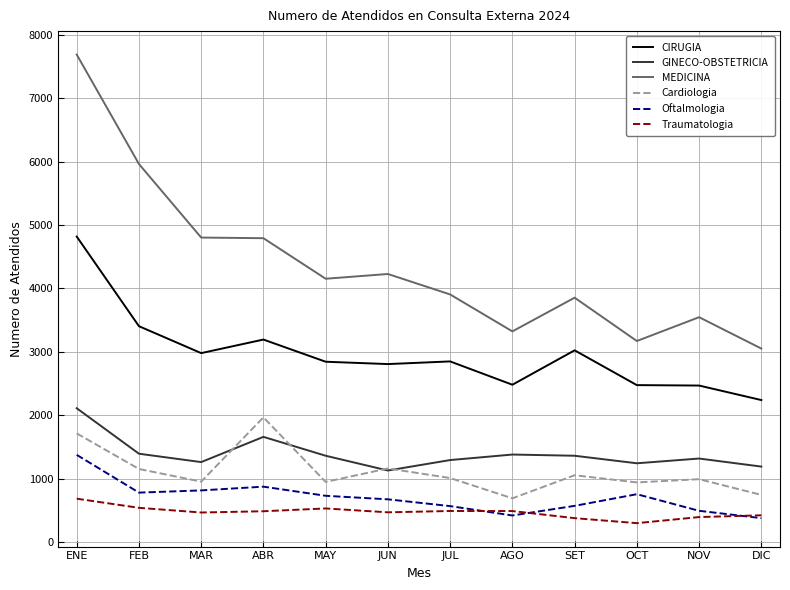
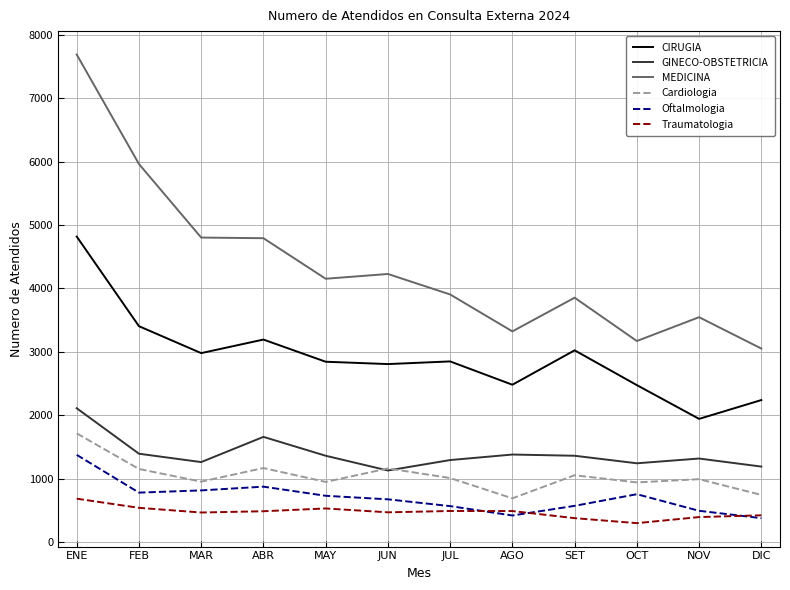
Cardiologia, ABR: 2000 -> 1200
CIRUGIA, NOV: 2500 -> 1900
